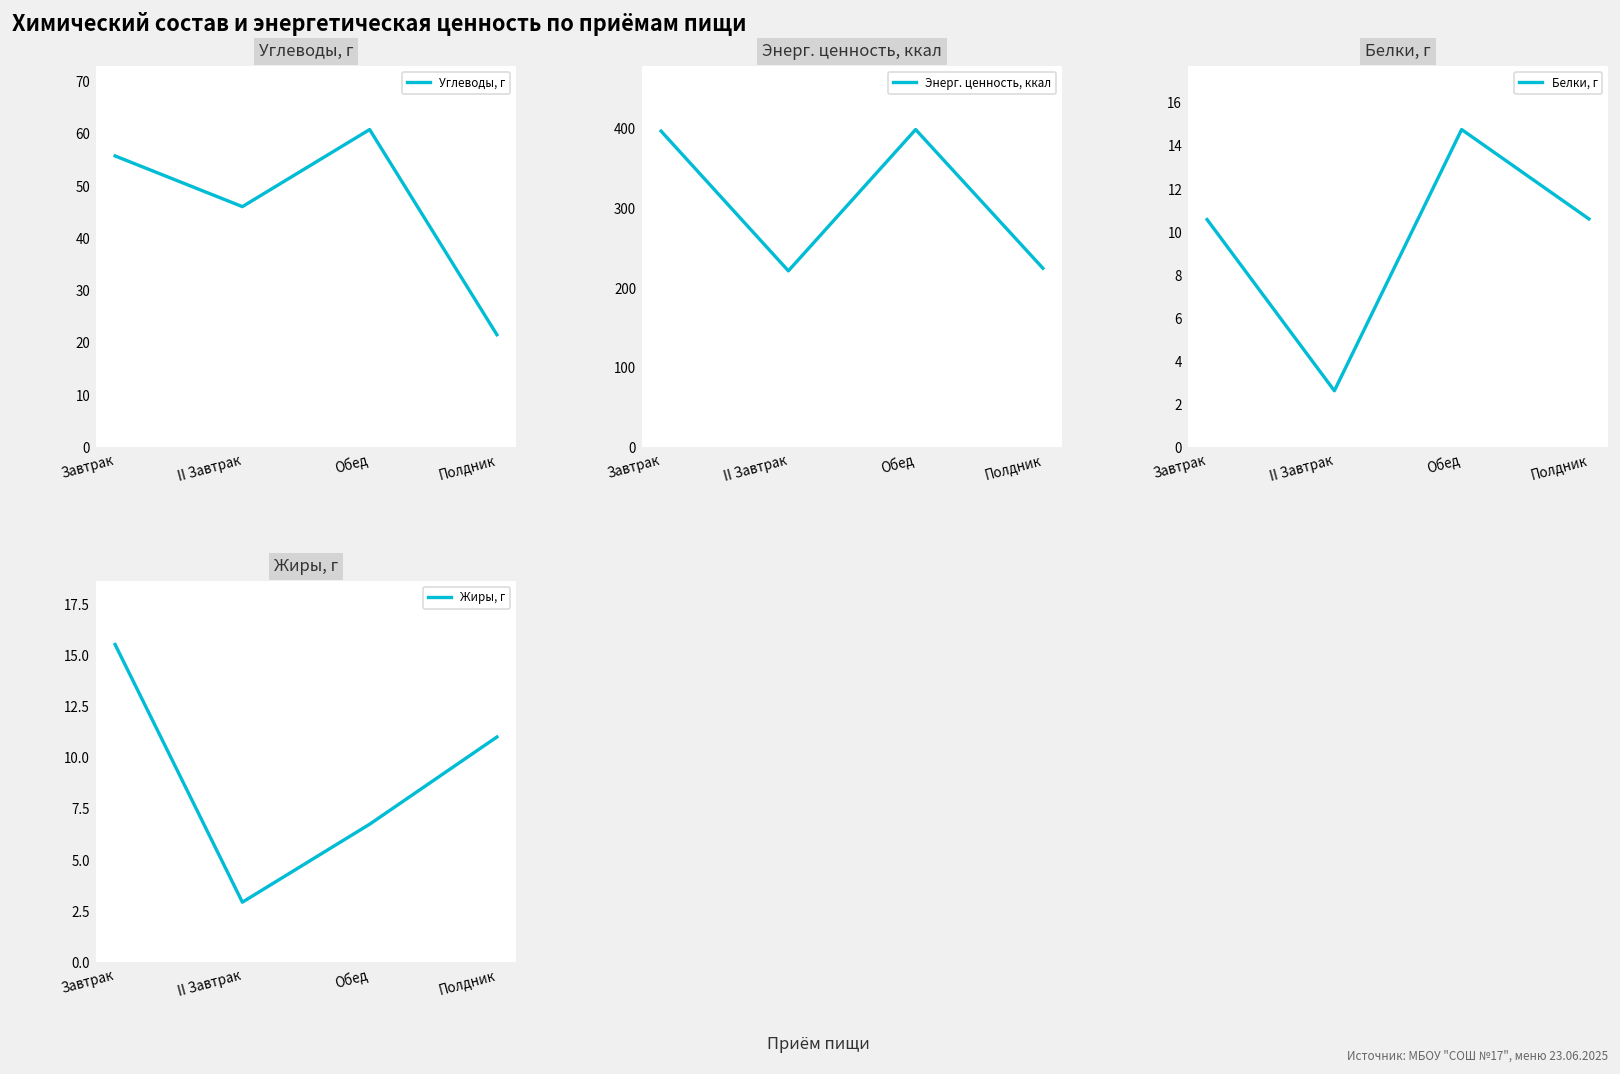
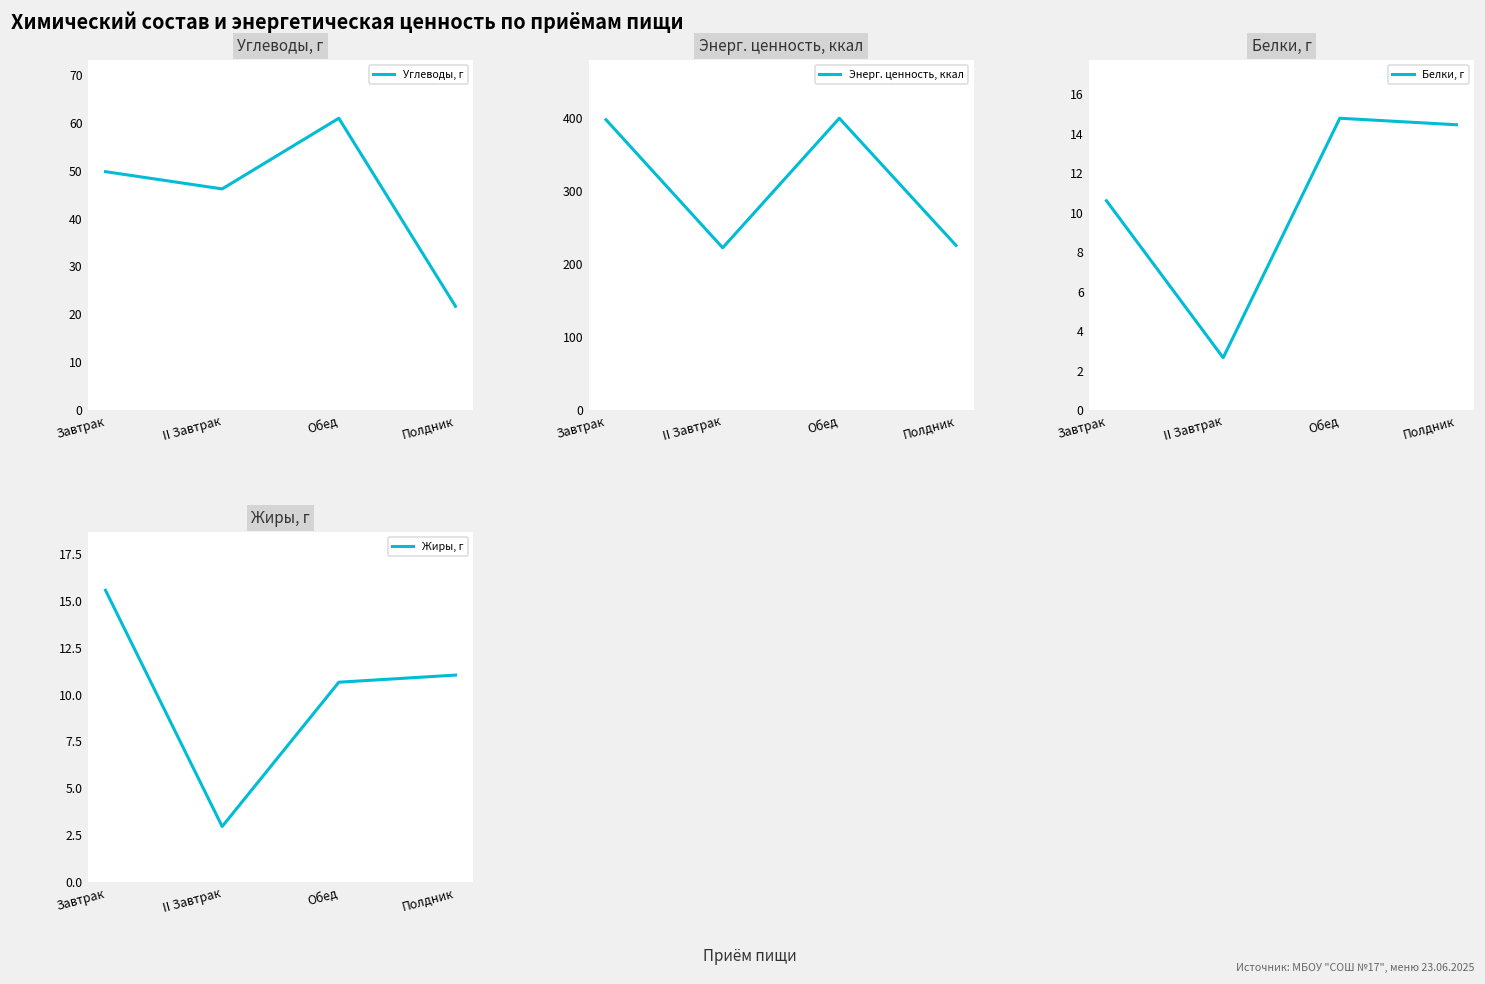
Углеводы, г, Завтрак: 56 -> 50
Белки, г, Полдник: 10.6 -> 14.4
Жиры, г, Обед: 6.8 -> 10.6
